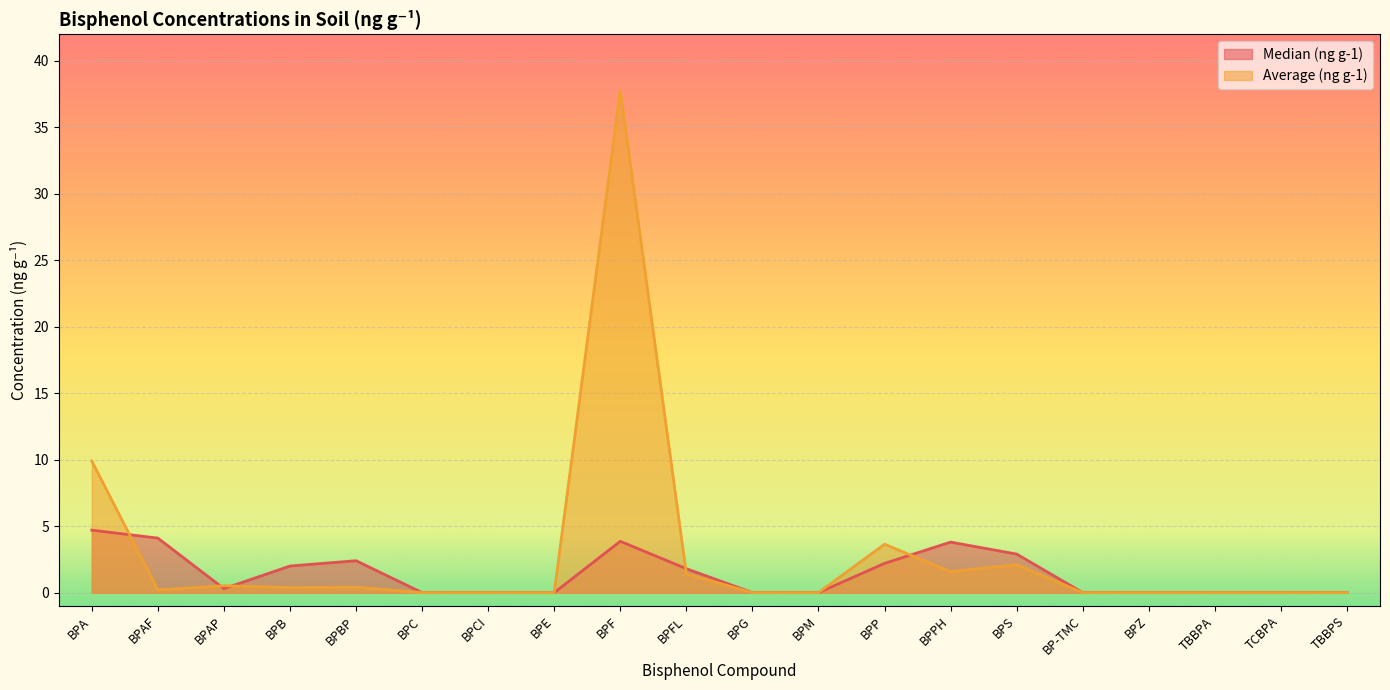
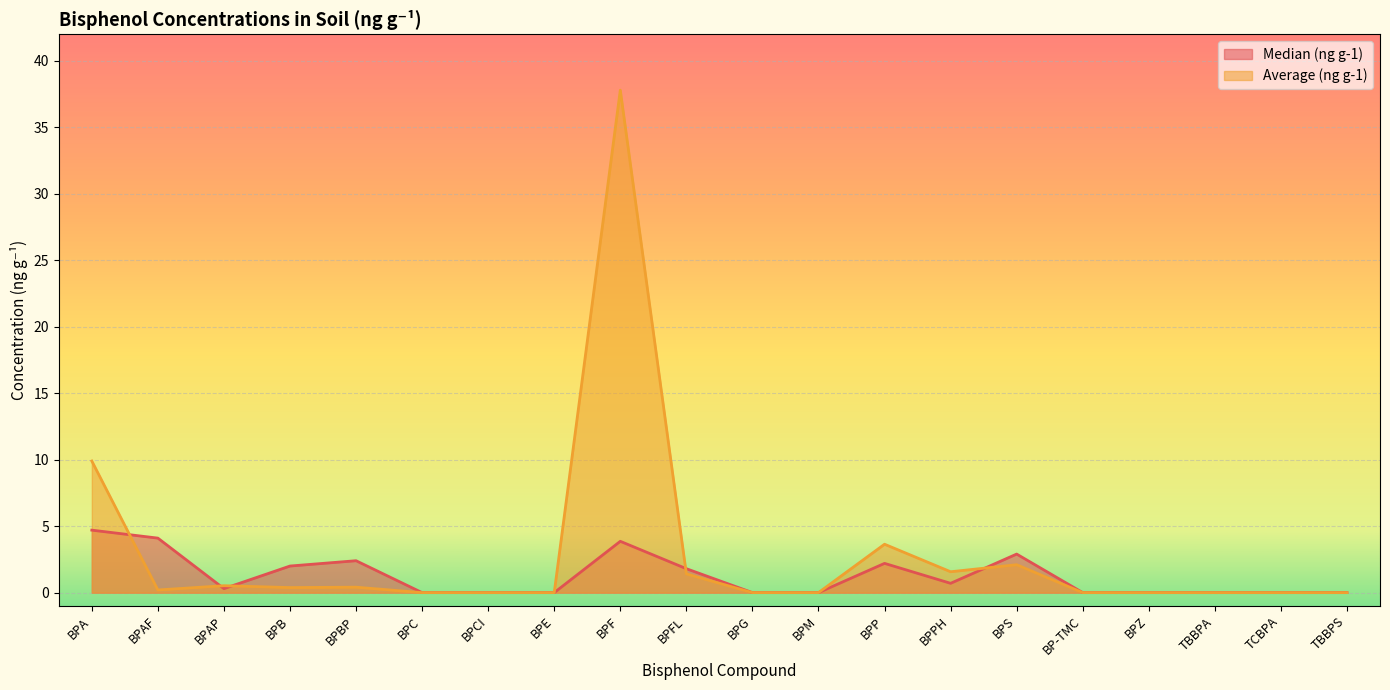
Median (ng g-1), BPPH: 3.8 -> 0.7
